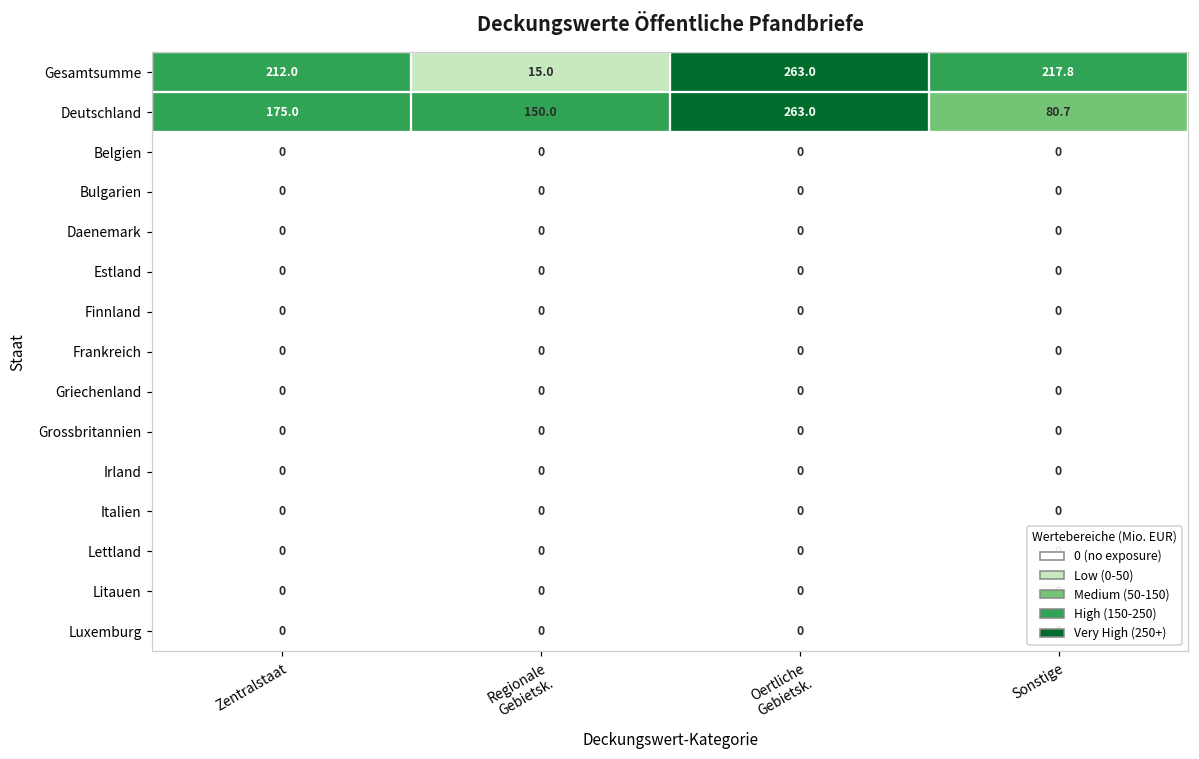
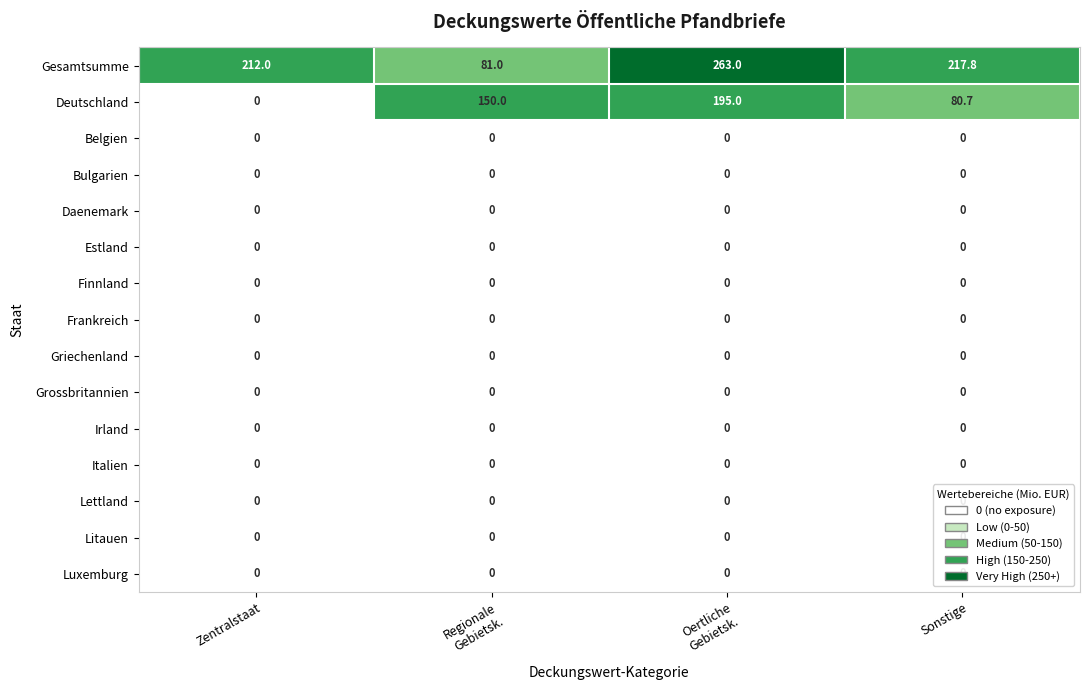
Gesamtsumme, Regionale Gebietsk.: 15.0 -> 81.0
Deutschland, Zentralstaat: 175.0 -> 0
Deutschland, Oertliche Gebietsk.: 263.0 -> 195.0
